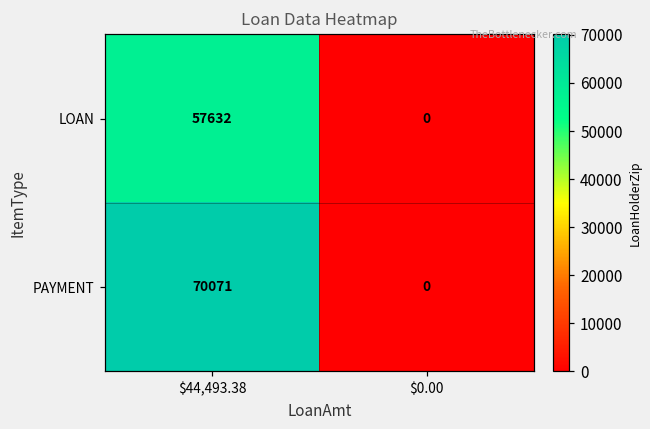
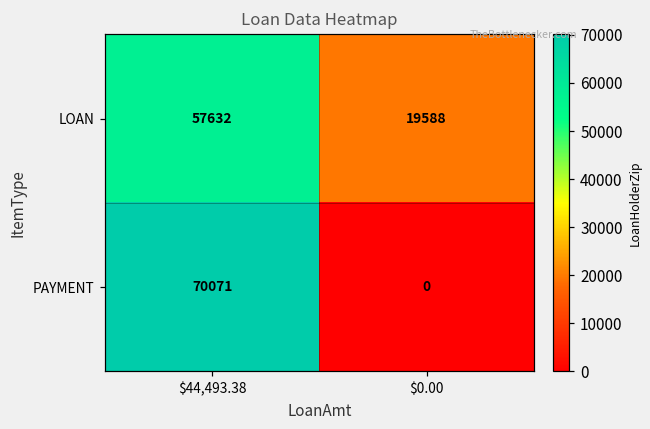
LOAN, $0.00: 0 -> 19588
